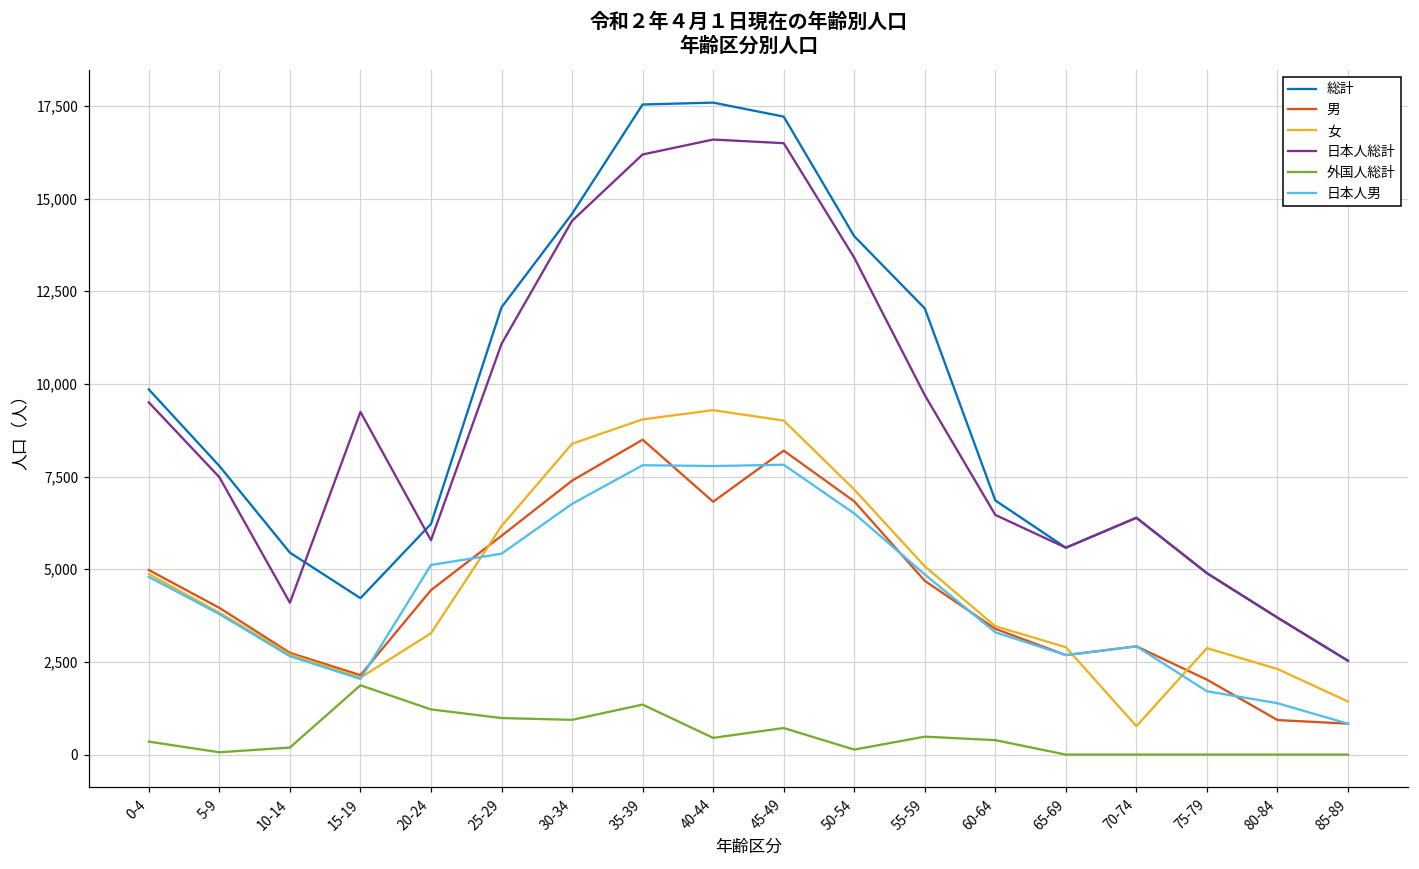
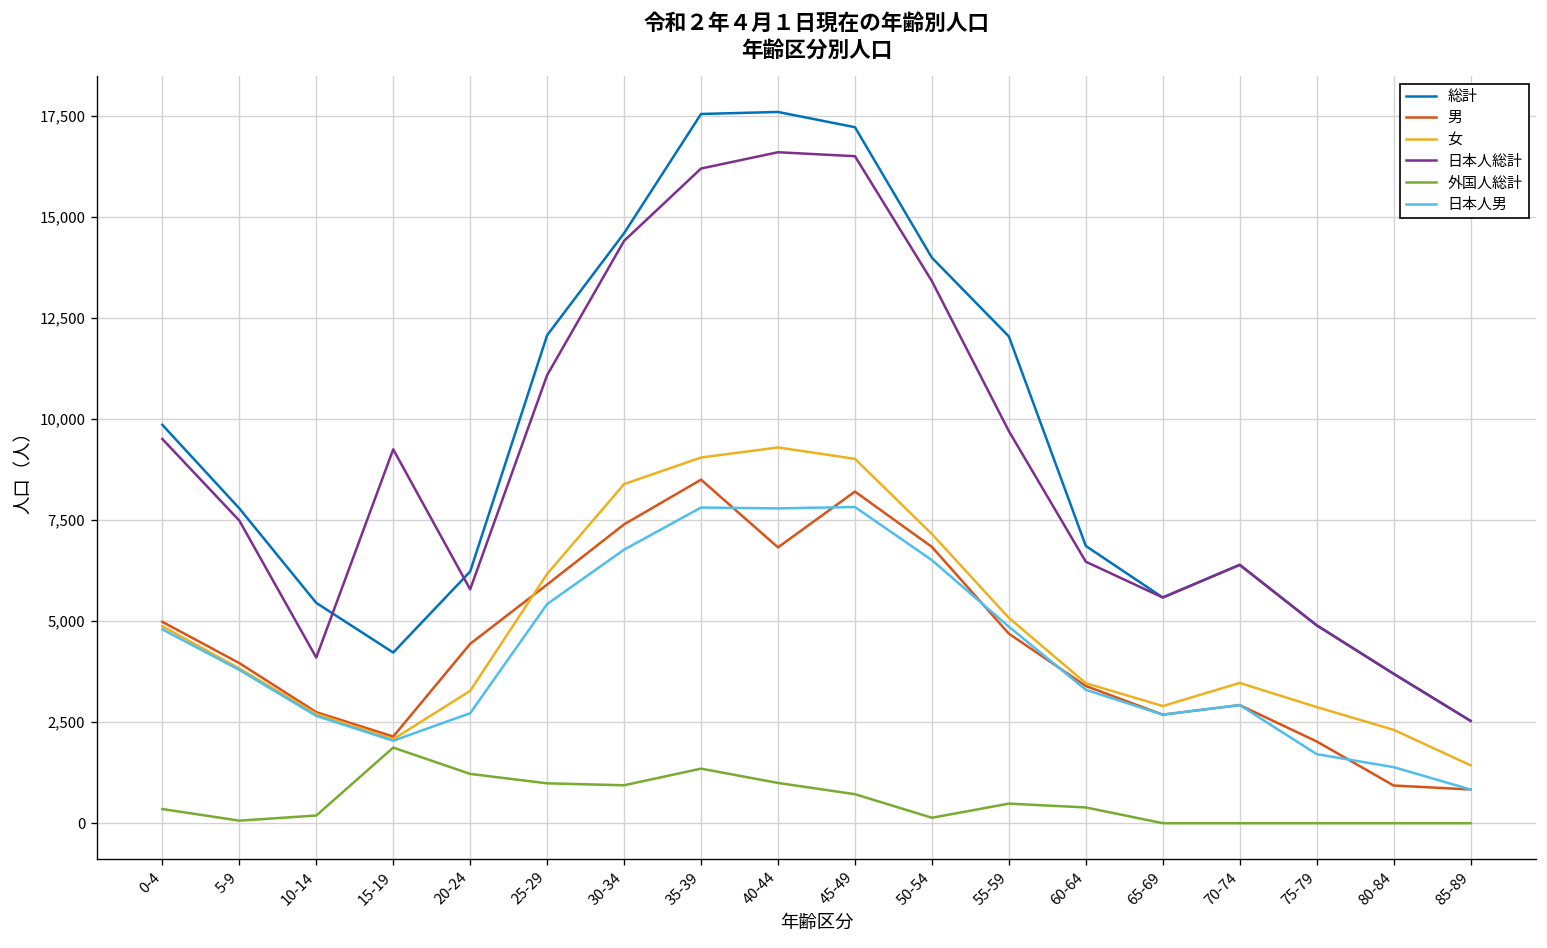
日本人男, 20-24: 5,100 -> 2,700
外国人総計, 40-44: 500 -> 1,000
女, 70-74: 800 -> 3,500
